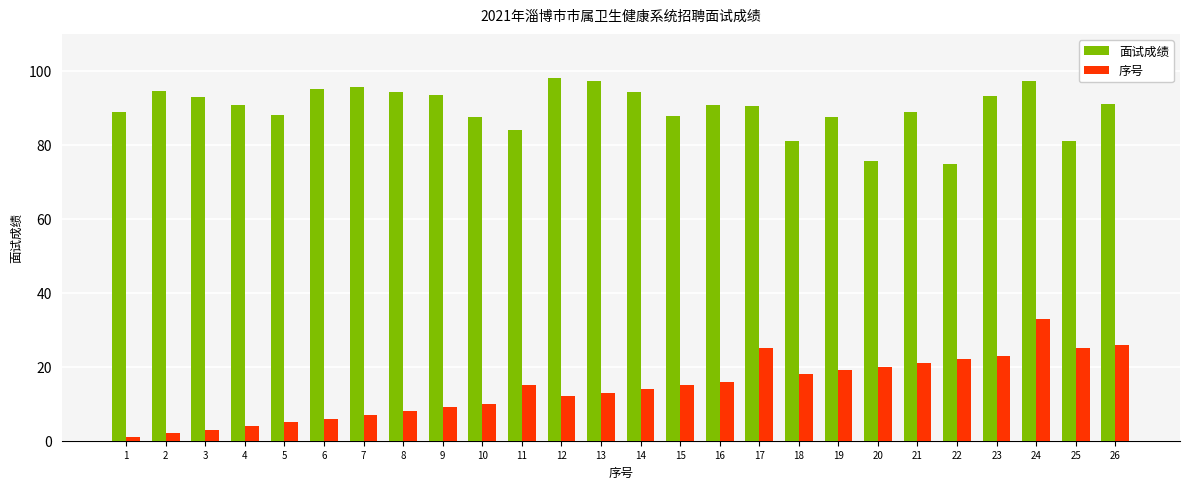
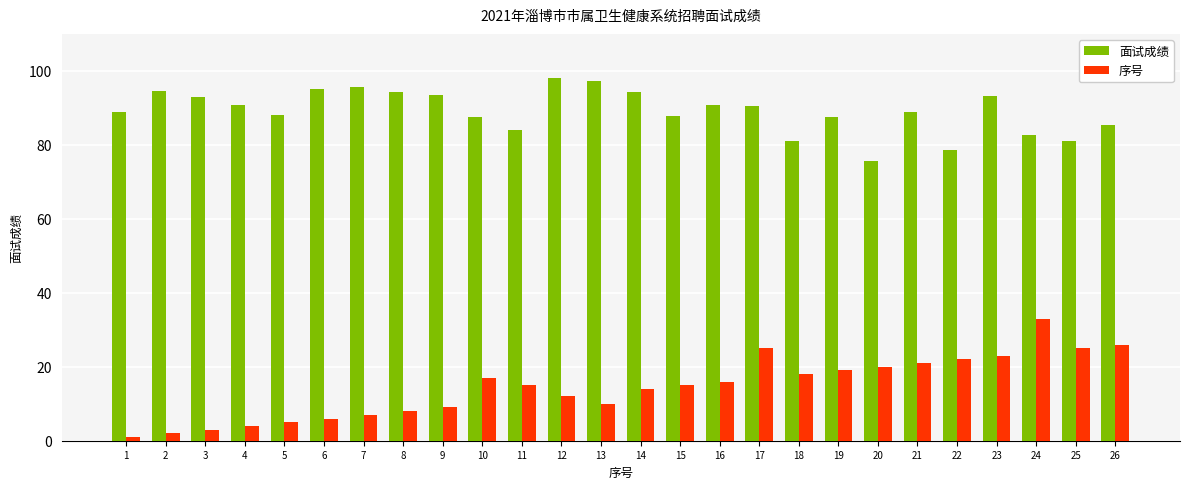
序号, 10: 10 -> 17
序号, 13: 13 -> 10
面试成绩, 22: 75 -> 79
面试成绩, 24: 97 -> 83
面试成绩, 26: 91 -> 86
